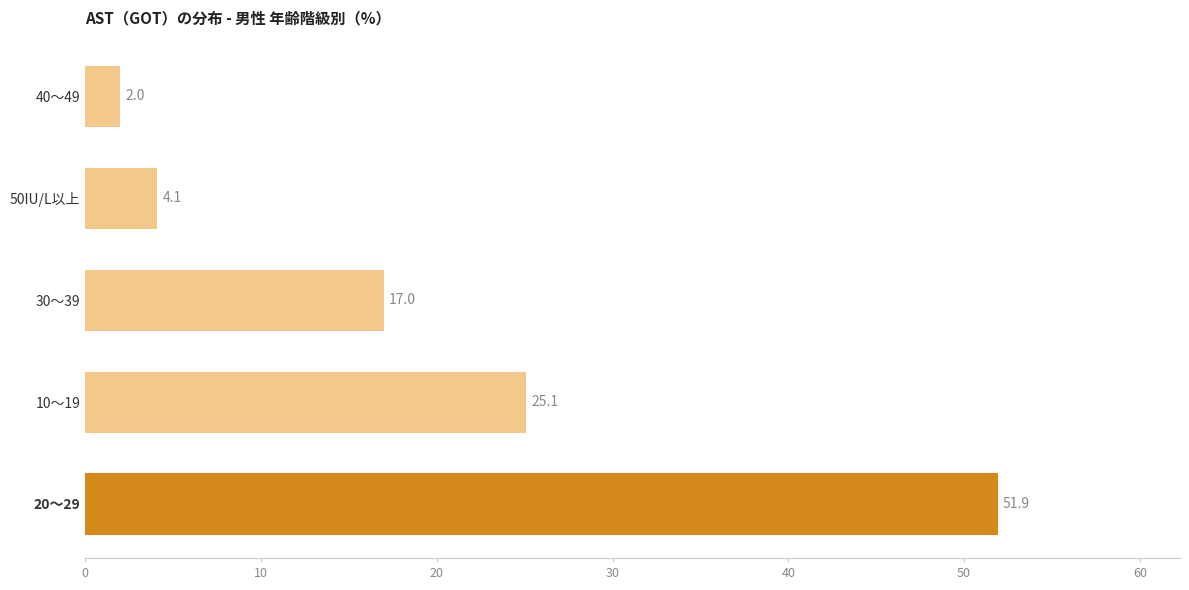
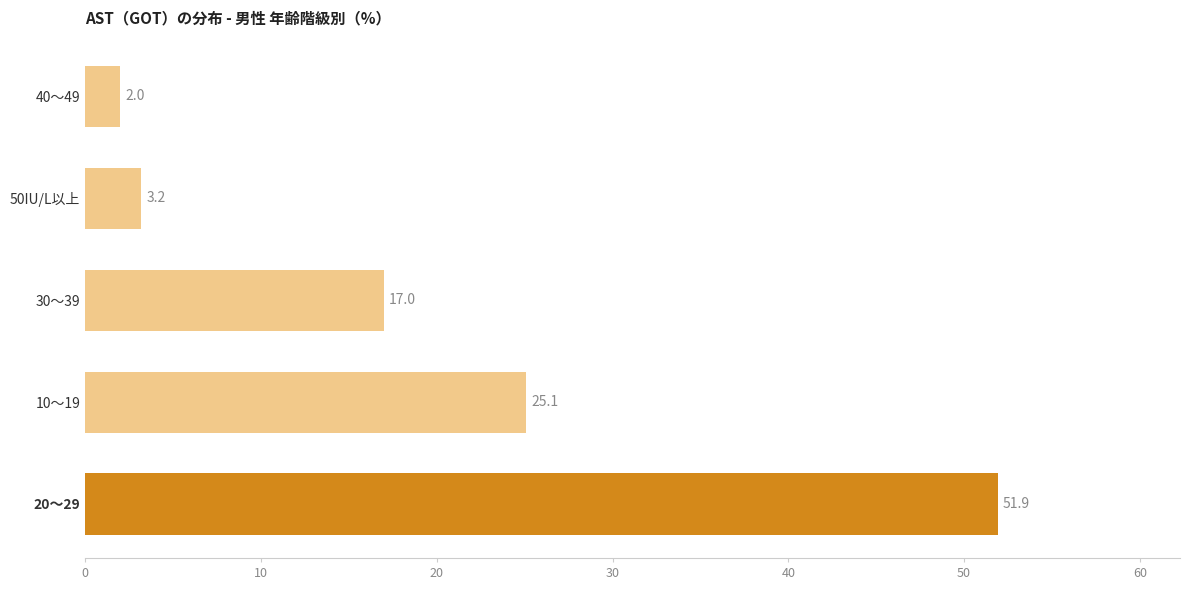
50IU/L以上: 4.1 -> 3.2
